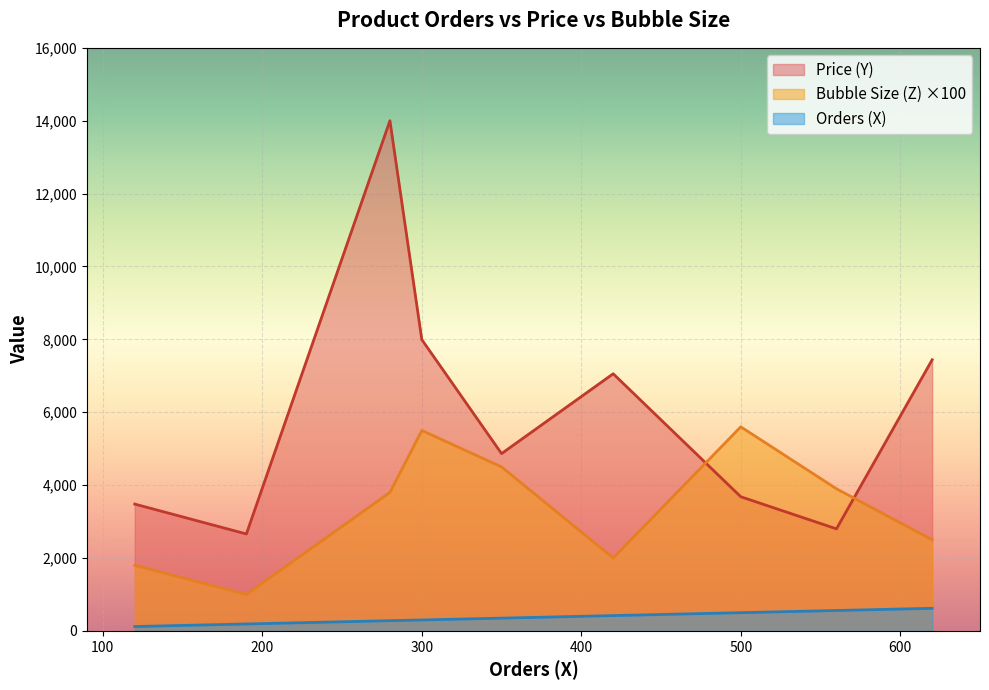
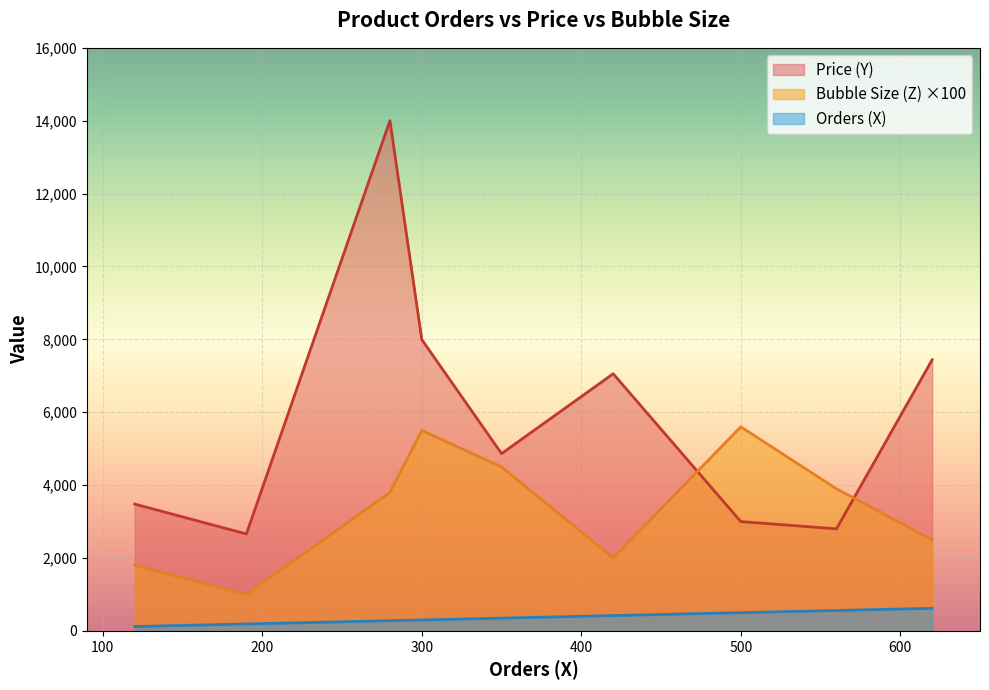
Price (Y), 500: 3,700 -> 3,000
